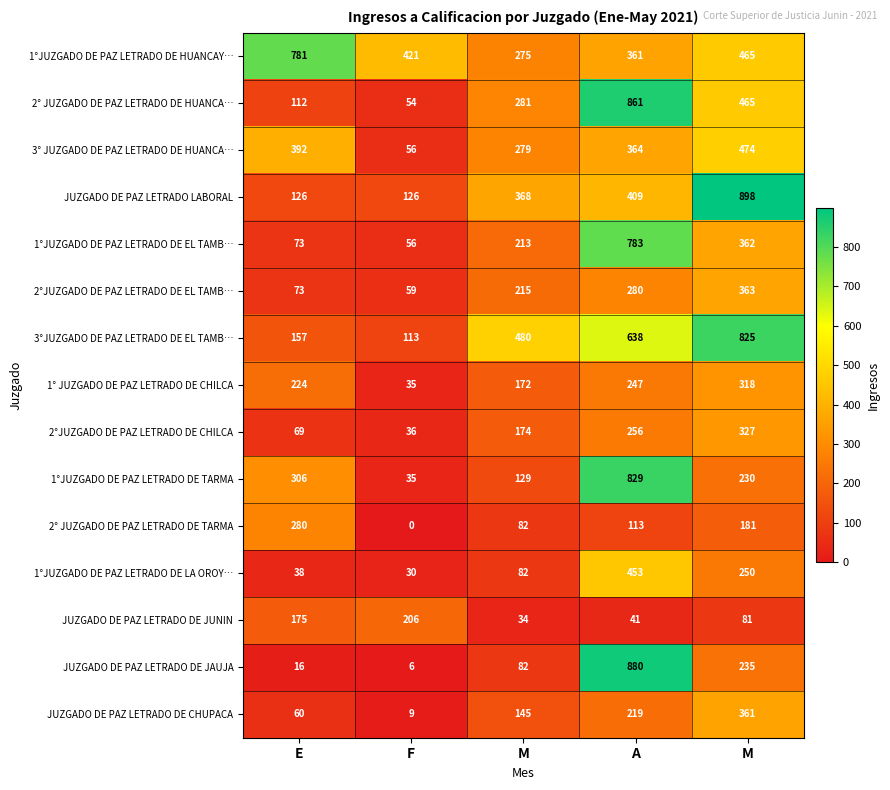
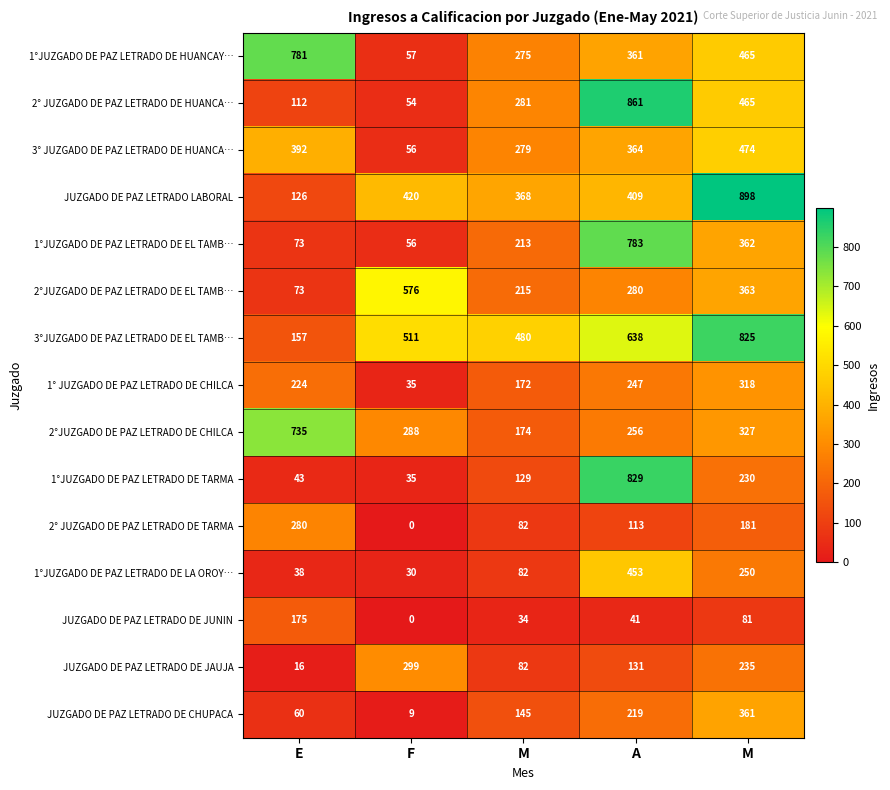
1°JUZGADO DE PAZ LETRADO DE HUANCAY…, F: 421 -> 57
JUZGADO DE PAZ LETRADO LABORAL, F: 126 -> 420
2°JUZGADO DE PAZ LETRADO DE EL TAMB…, F: 59 -> 576
3°JUZGADO DE PAZ LETRADO DE EL TAMB…, F: 113 -> 511
2°JUZGADO DE PAZ LETRADO DE CHILCA, E: 69 -> 735
2°JUZGADO DE PAZ LETRADO DE CHILCA, F: 36 -> 288
1°JUZGADO DE PAZ LETRADO DE TARMA, E: 306 -> 43
JUZGADO DE PAZ LETRADO DE JUNIN, F: 206 -> 0
JUZGADO DE PAZ LETRADO DE JAUJA, F: 6 -> 299
JUZGADO DE PAZ LETRADO DE JAUJA, A: 880 -> 131
